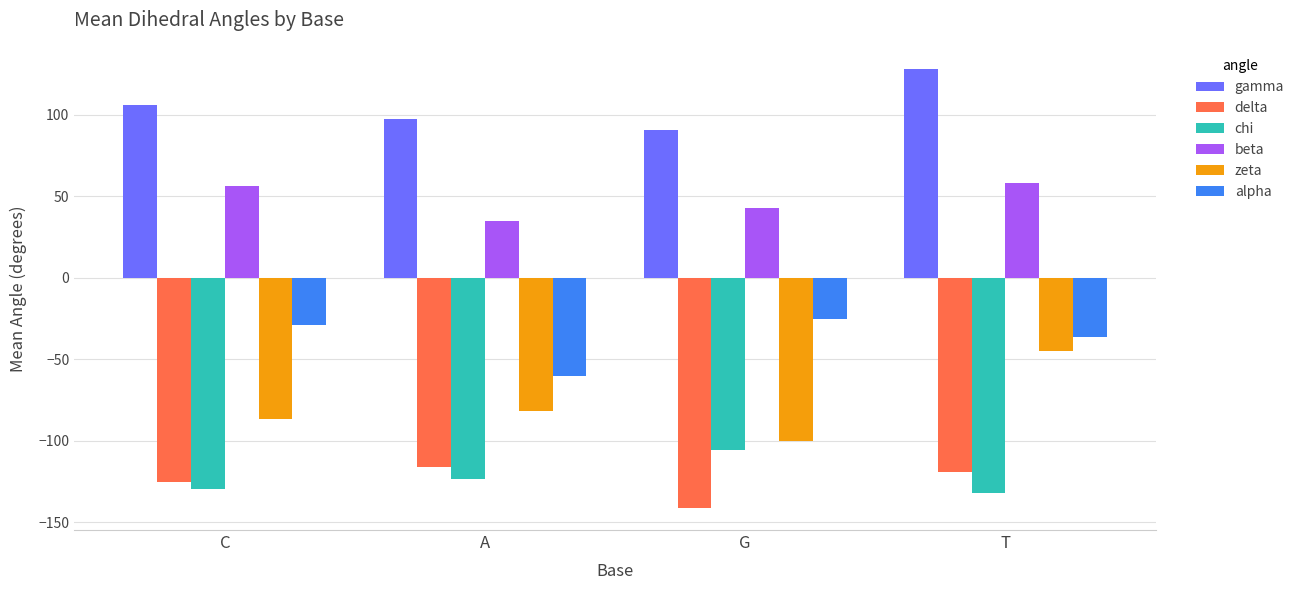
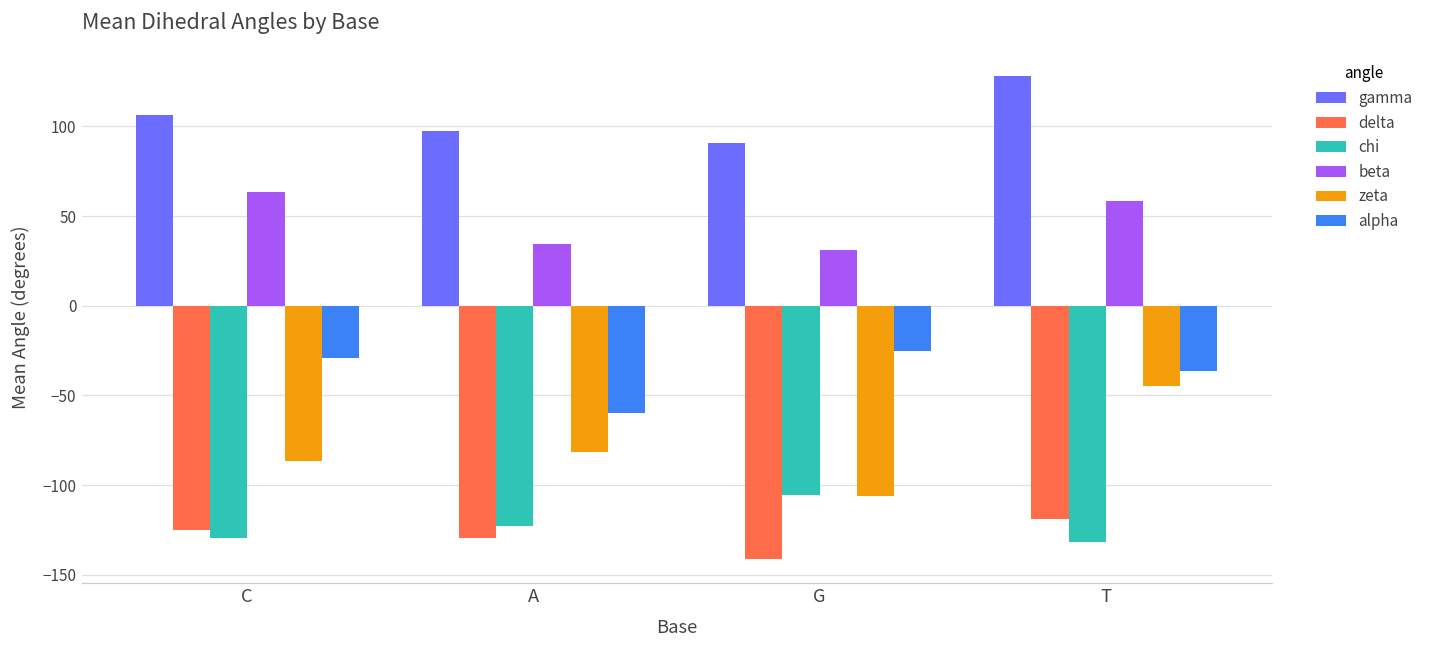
beta, C: 56 -> 64
delta, A: -116 -> -130
beta, G: 43 -> 31
zeta, G: -100 -> -106
